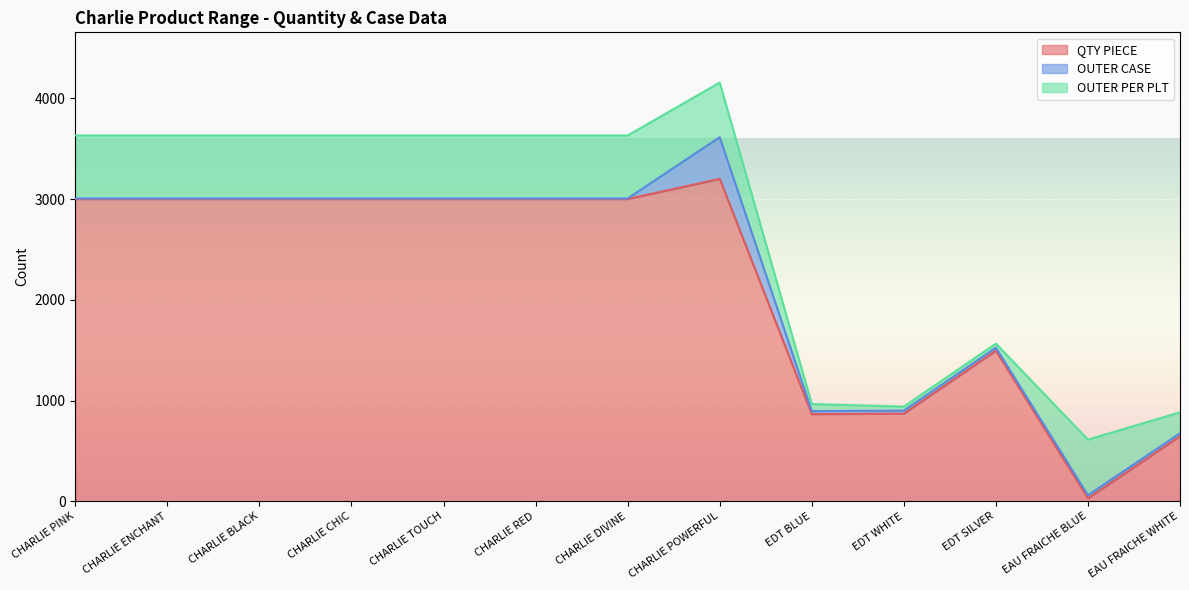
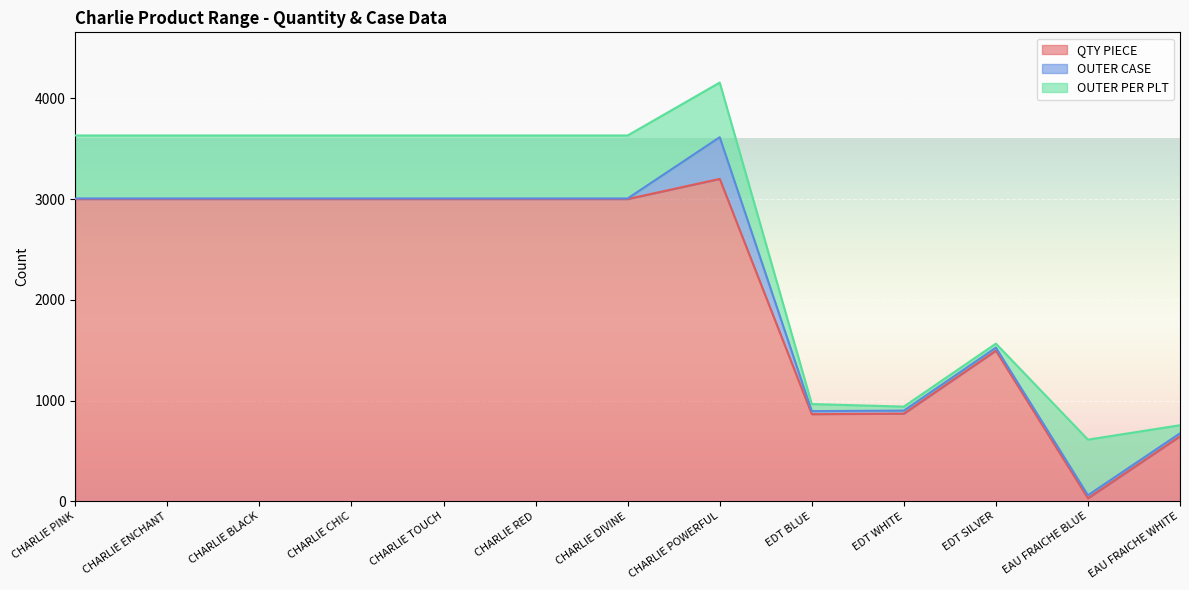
OUTER PER PLT, EAU FRAICHE WHITE: 210 -> 80
